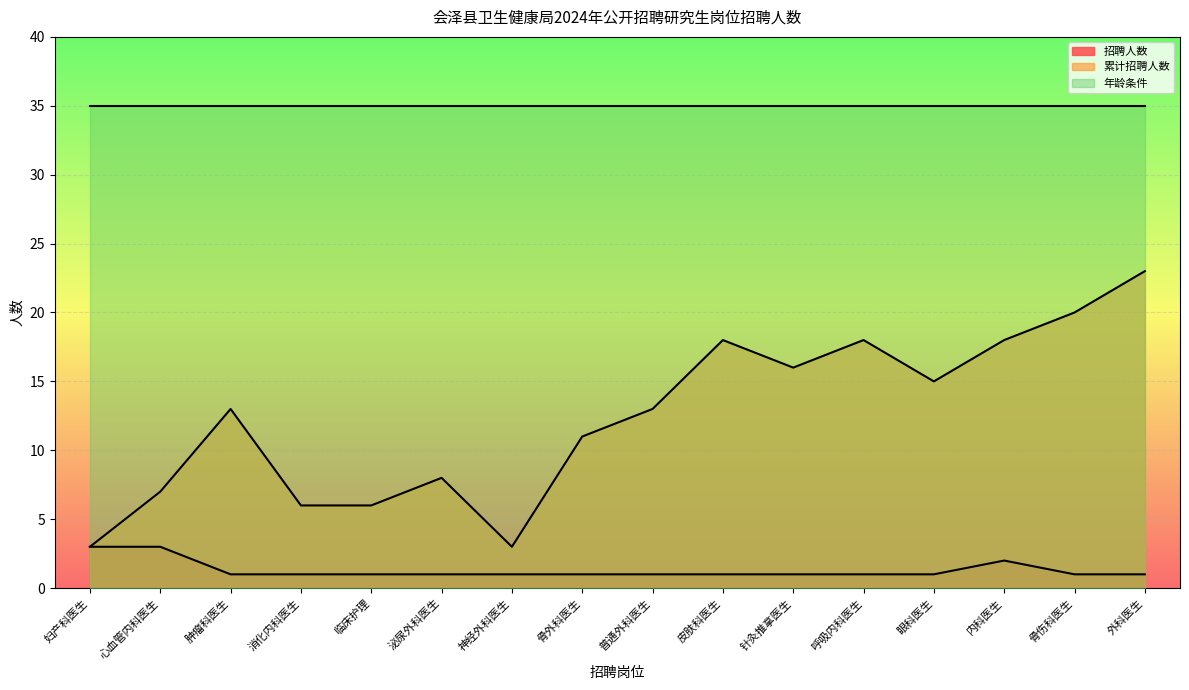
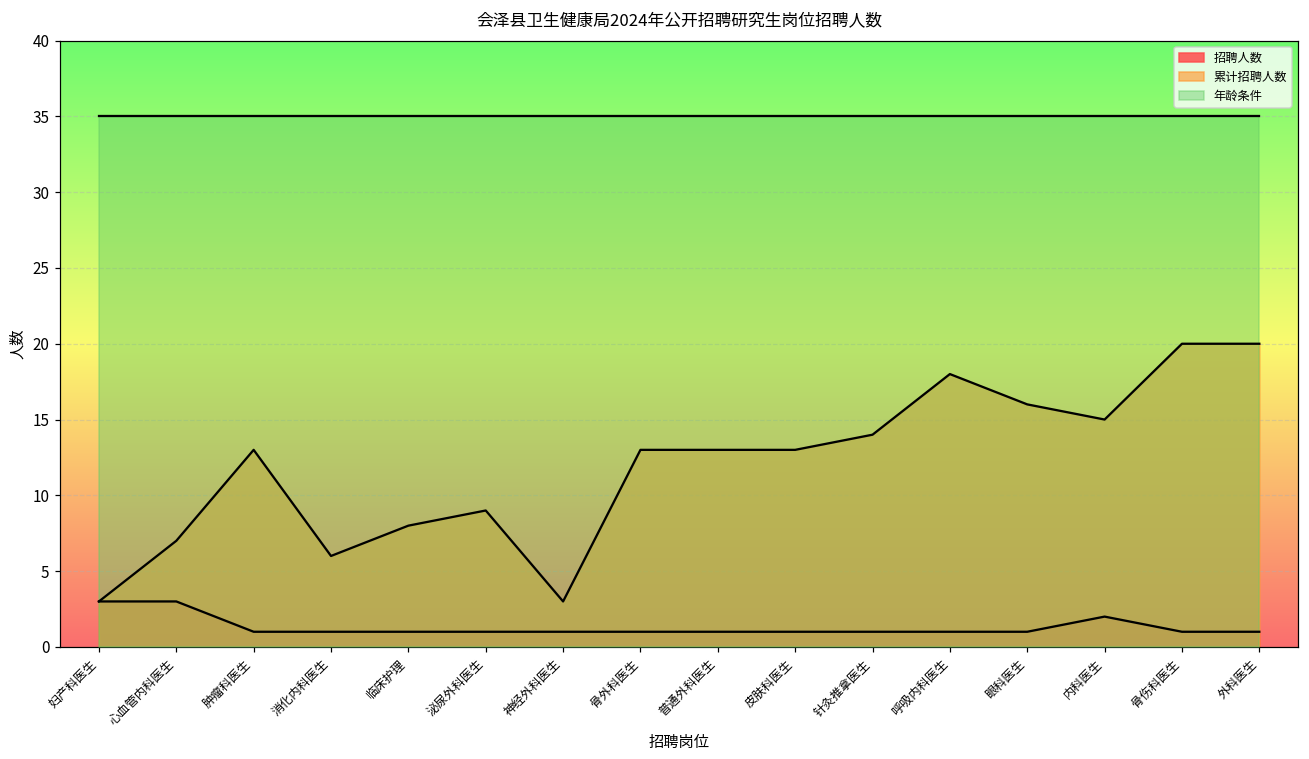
累计招聘人数, 临床护理: 6 -> 8
累计招聘人数, 泌尿外科医生: 8 -> 9
累计招聘人数, 骨外科医生: 11 -> 13
累计招聘人数, 皮肤科医生: 18 -> 13
累计招聘人数, 针灸推拿医生: 16 -> 14
累计招聘人数, 眼科医生: 15 -> 16
累计招聘人数, 内科医生: 18 -> 15
累计招聘人数, 外科医生: 23 -> 20
